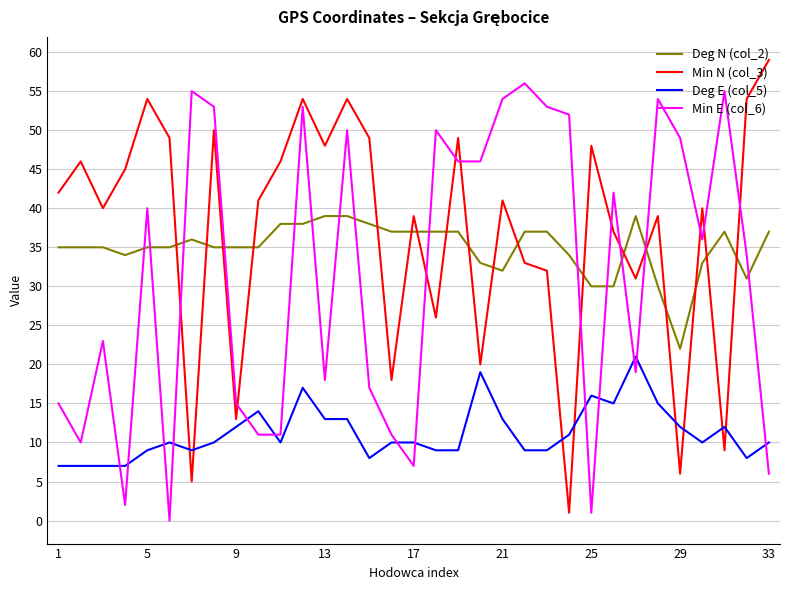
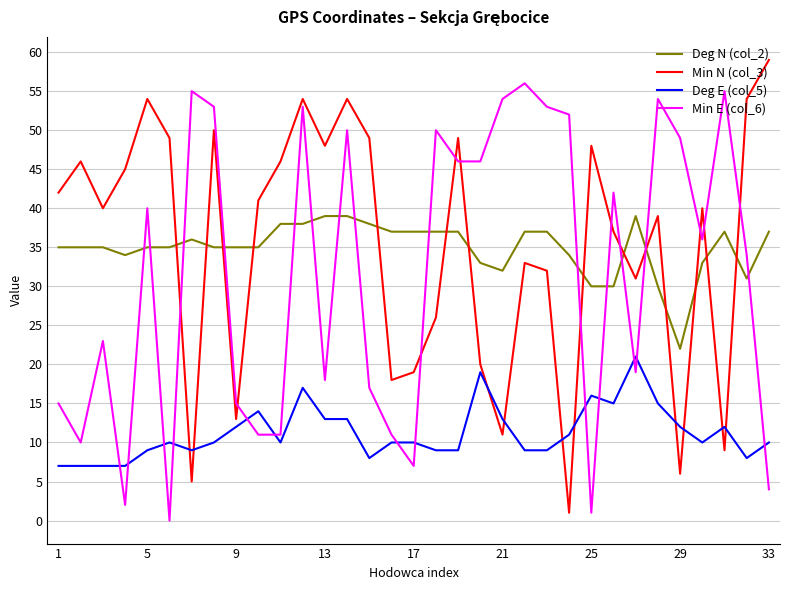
Min N (col_3), 17: 39 -> 19
Min N (col_3), 21: 41 -> 11
Min E (col_6), 33: 6 -> 4
